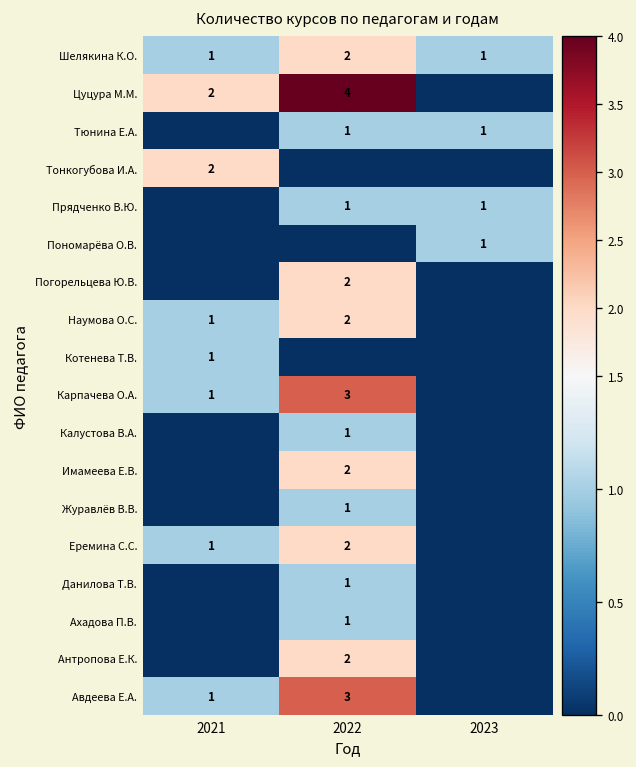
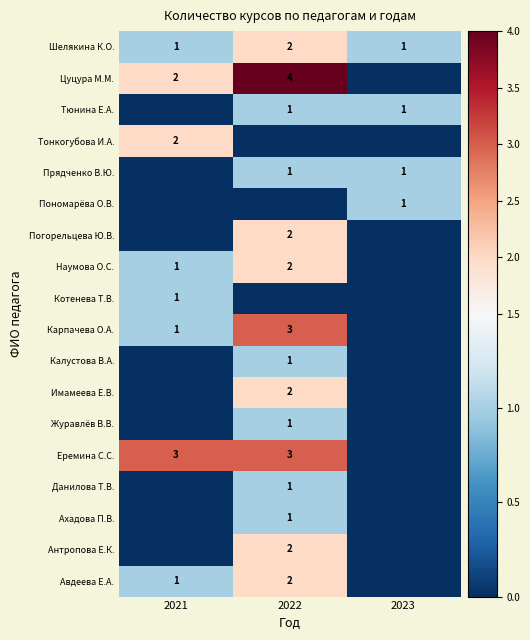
Еремина С.С., 2021: 1 -> 3
Еремина С.С., 2022: 2 -> 3
Авдеева Е.А., 2022: 3 -> 2
